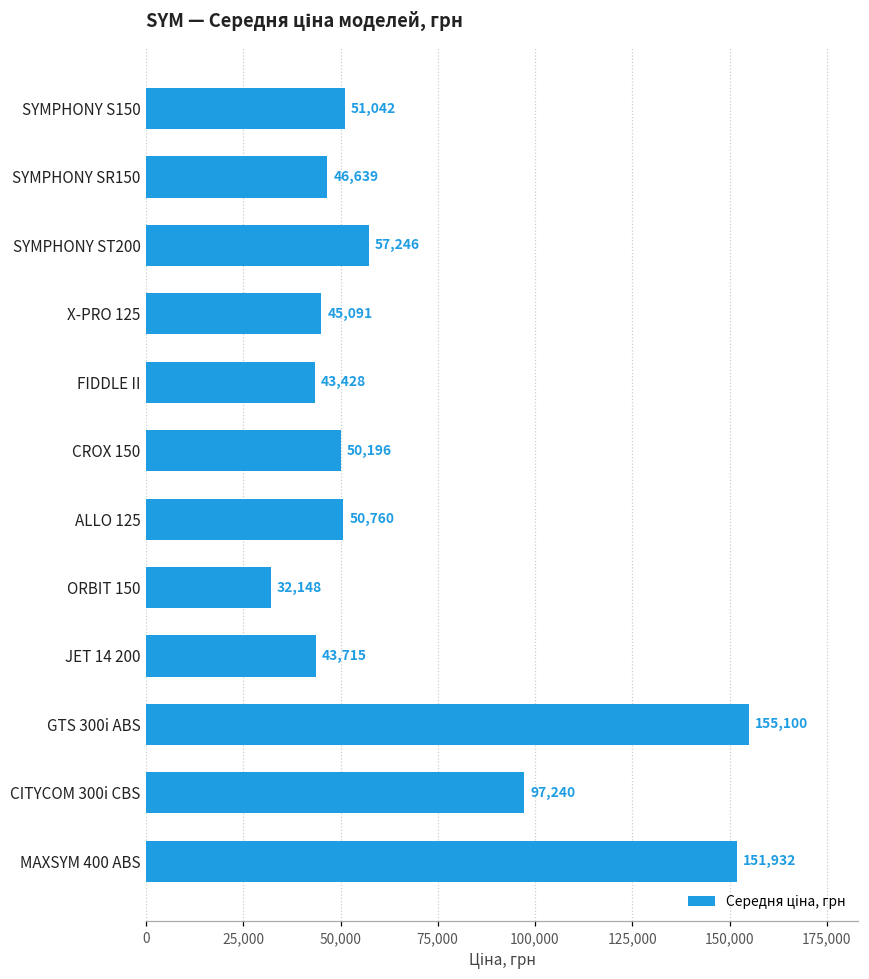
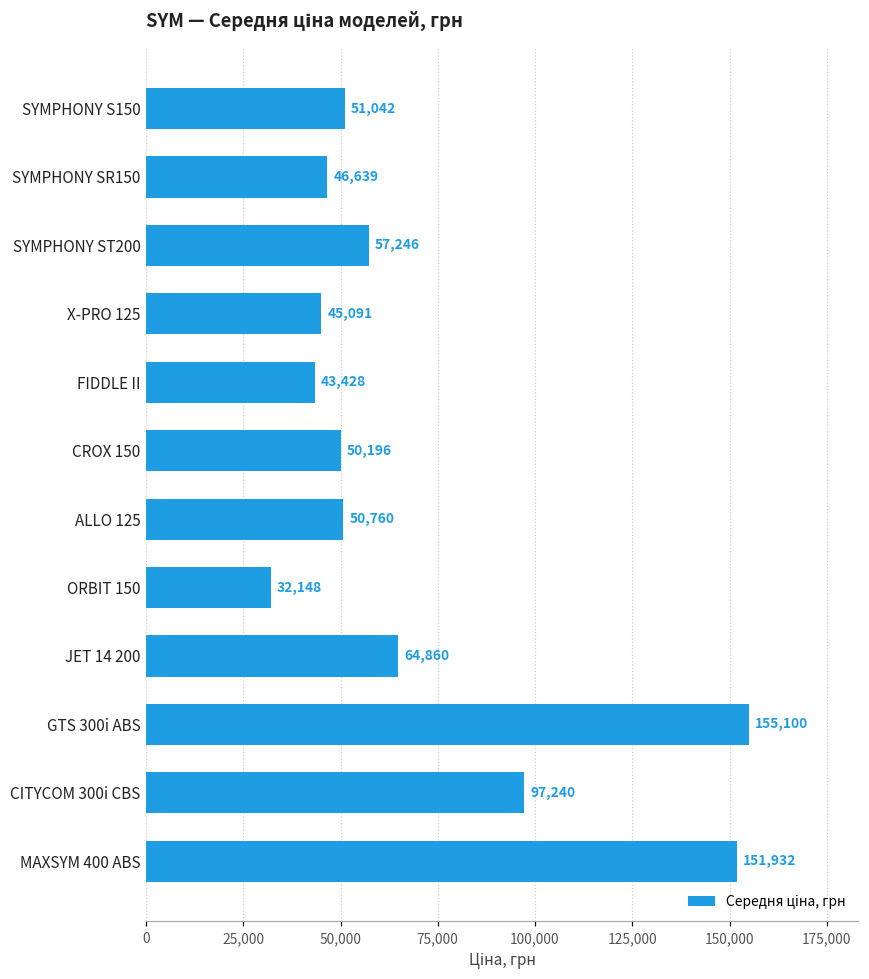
JET 14 200: 43,715 -> 64,860
